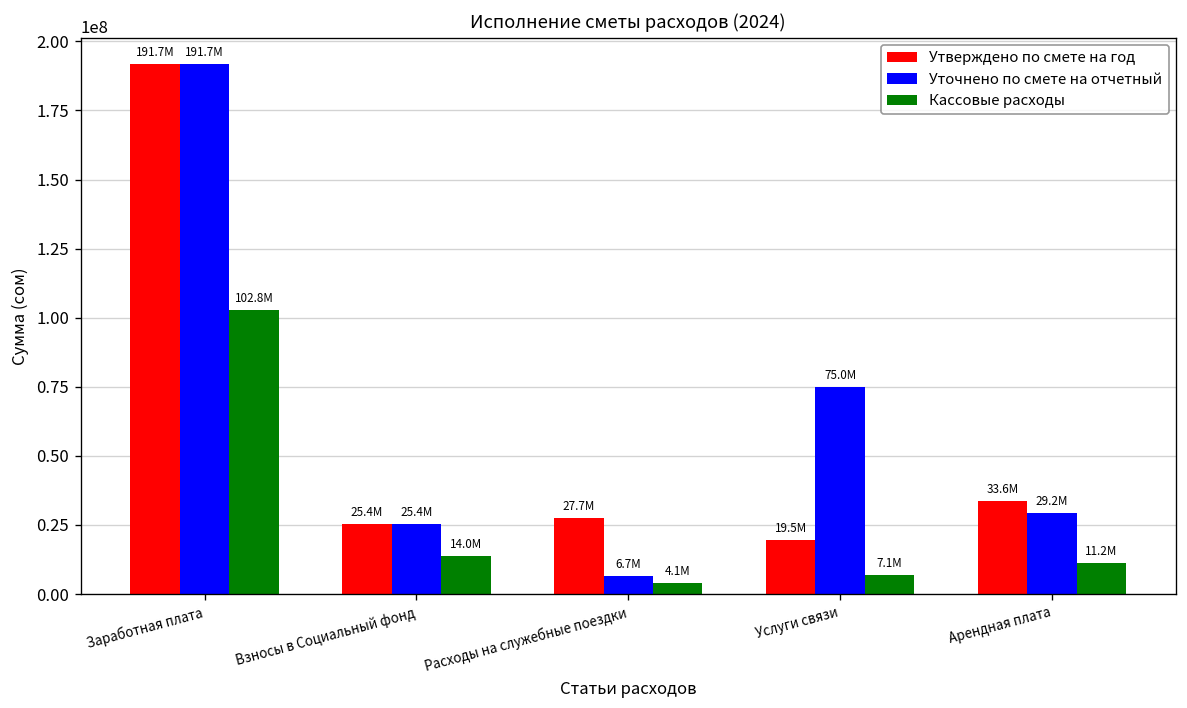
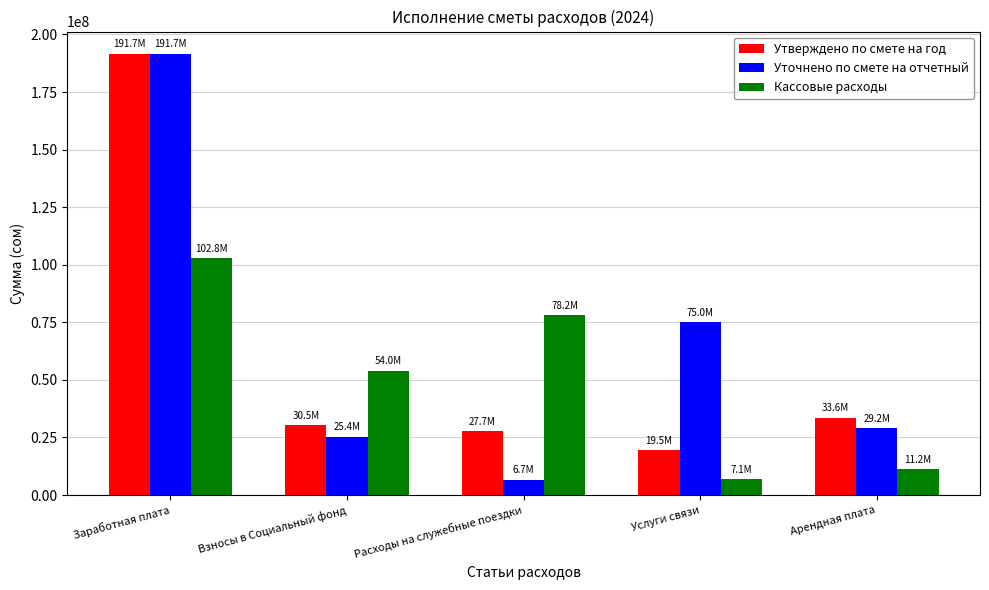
Утверждено по смете на год, Взносы в Социальный фонд: 25.4M -> 30.5M
Кассовые расходы, Взносы в Социальный фонд: 14.0M -> 54.0M
Кассовые расходы, Расходы на служебные поездки: 4.1M -> 78.2M
